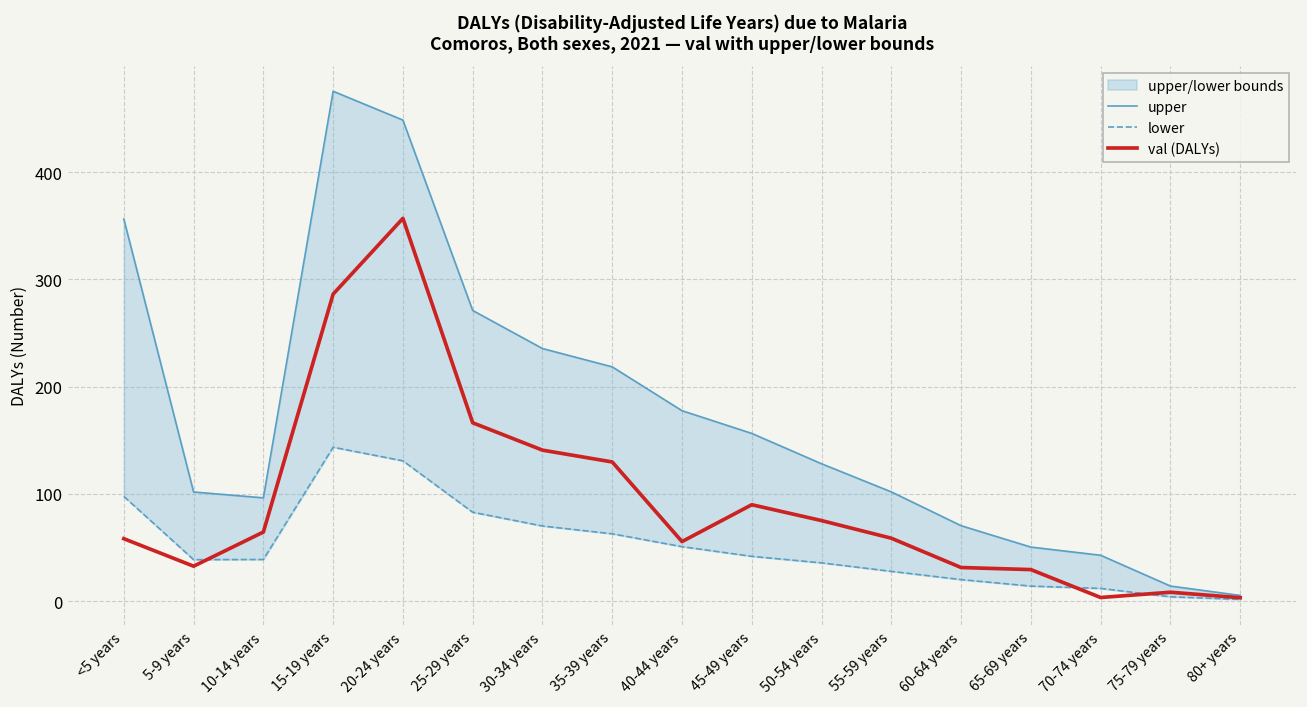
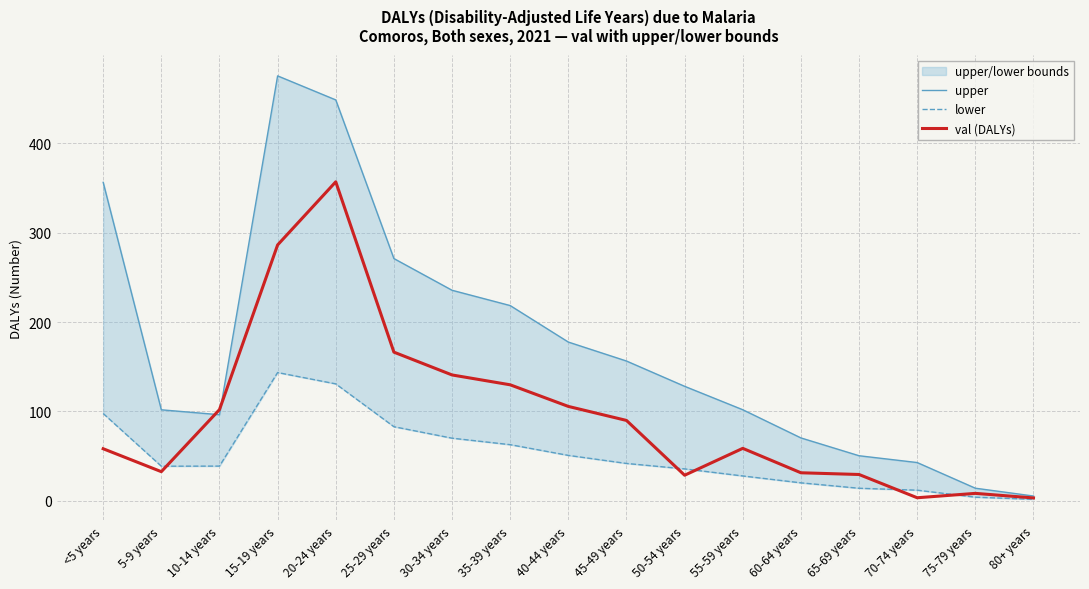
val (DALYs), 10-14 years: 60 -> 100
val (DALYs), 40-44 years: 60 -> 110
val (DALYs), 50-54 years: 80 -> 30
